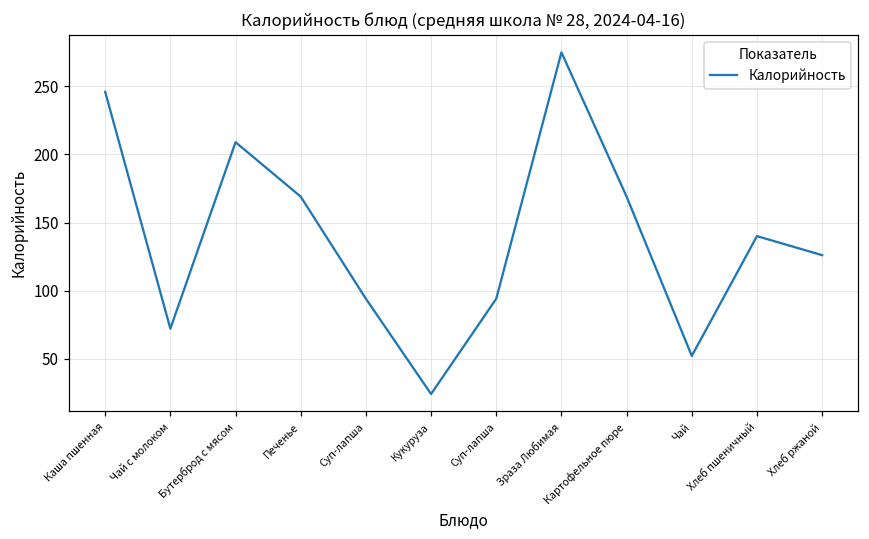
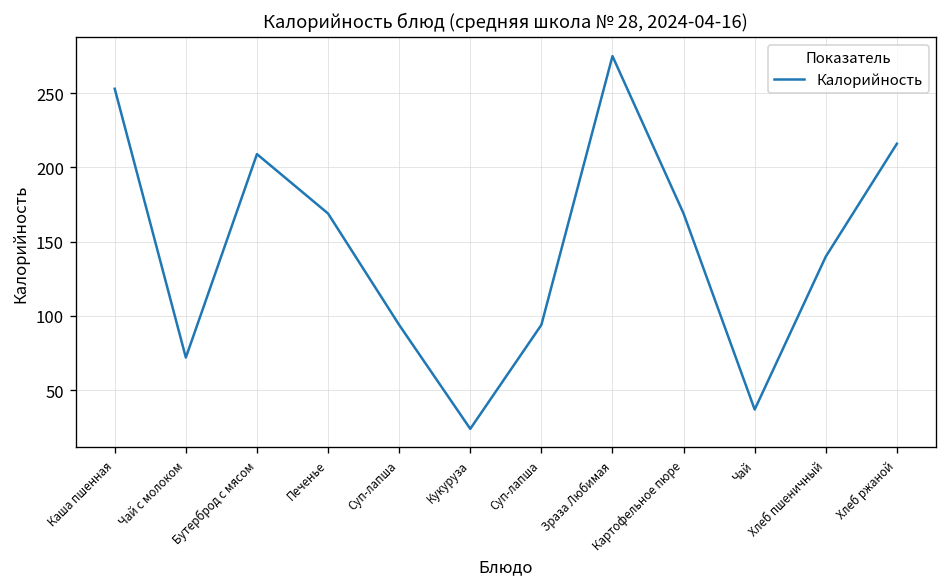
Каша пшенная: 246 -> 253
Чай: 52 -> 37
Хлеб ржаной: 126 -> 216
